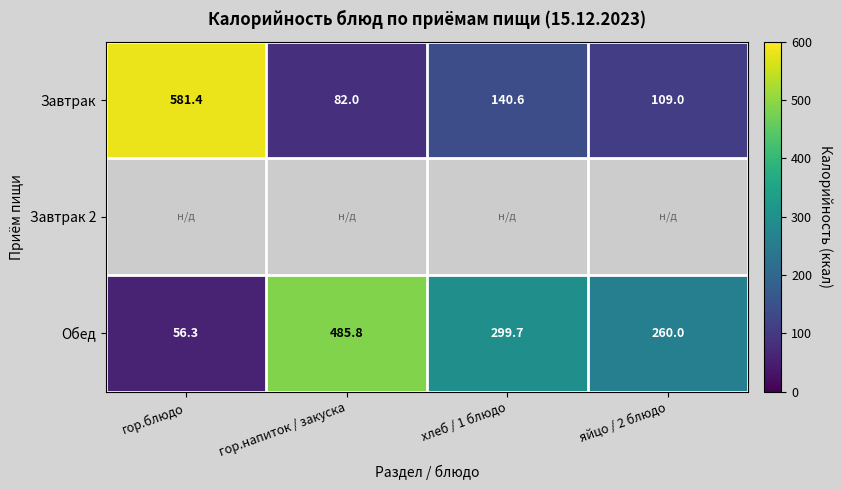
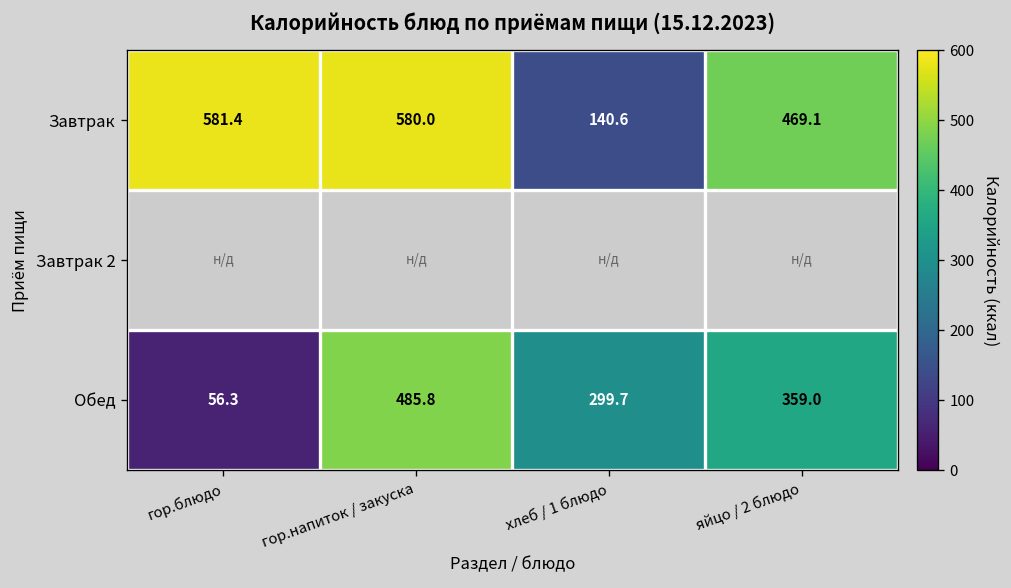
Завтрак, гор.напиток / закуска: 82.0 -> 580.0
Завтрак, яйцо / 2 блюдо: 109.0 -> 469.1
Обед, яйцо / 2 блюдо: 260.0 -> 359.0
